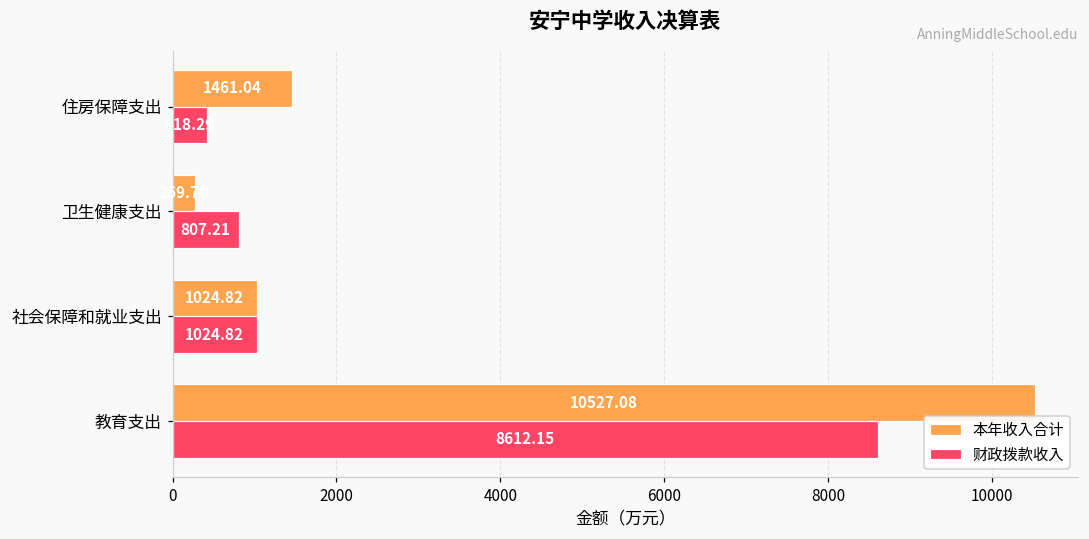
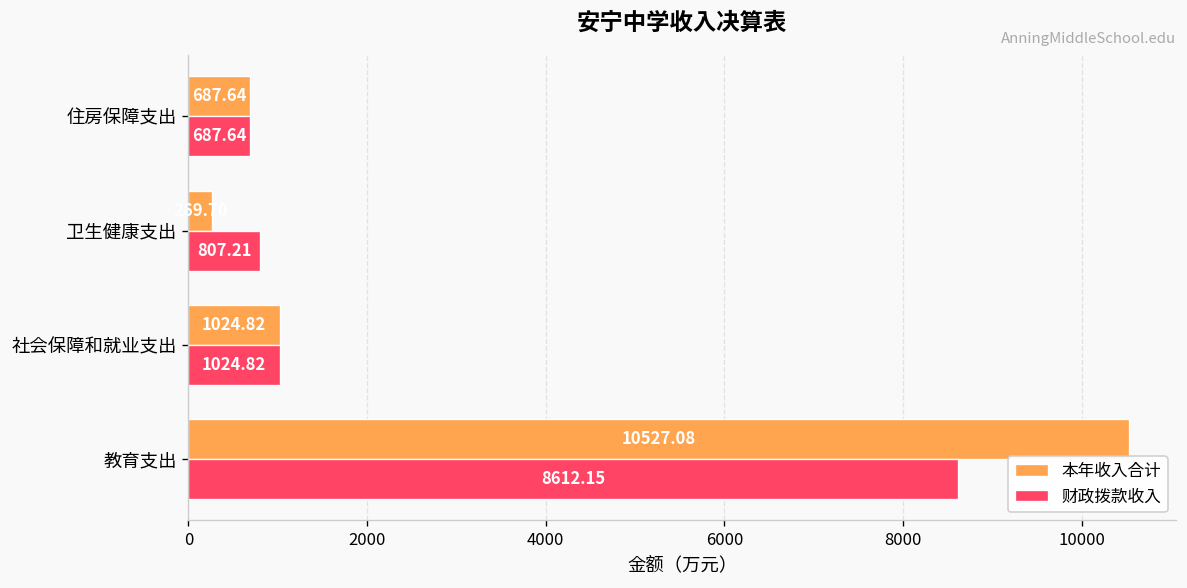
本年收入合计, 住房保障支出: 1461.04 -> 687.64
财政拨款收入, 住房保障支出: 418.29 -> 687.64
